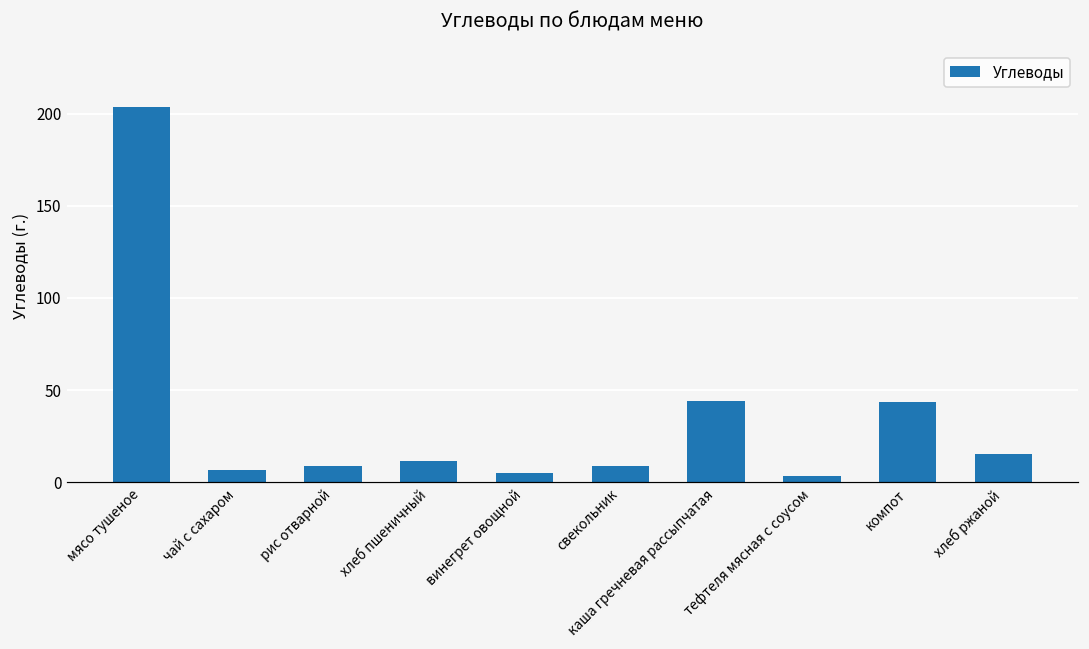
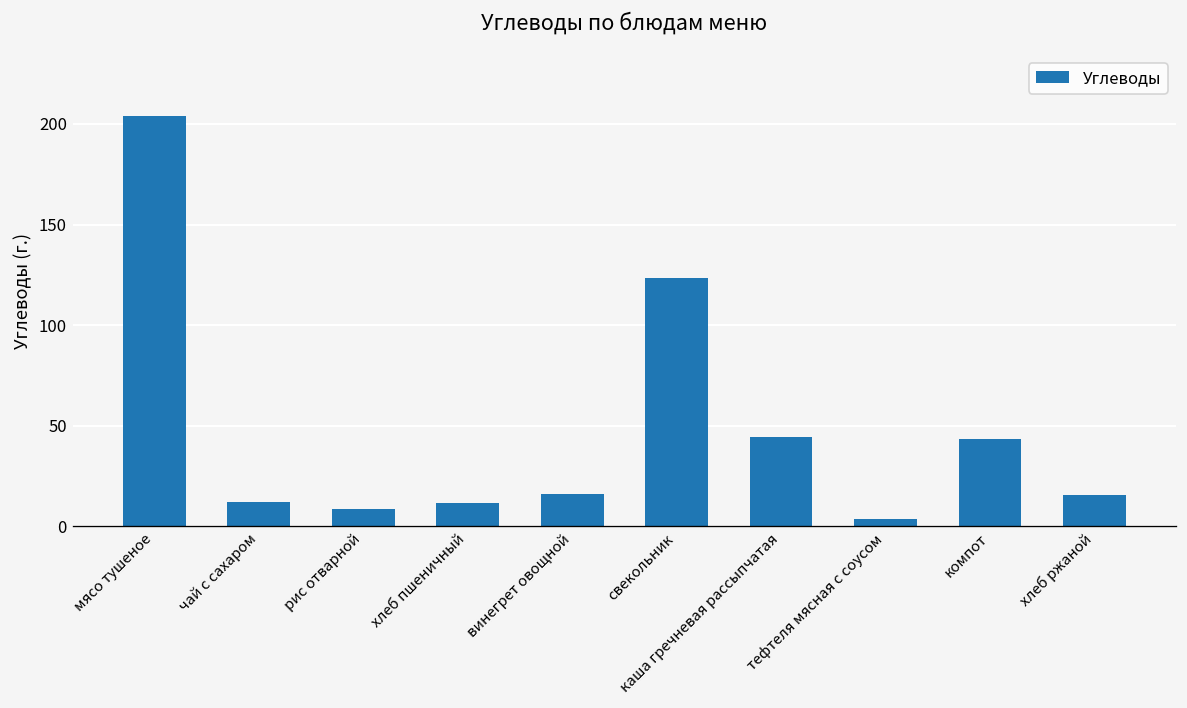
чай с сахаром: 7 -> 12
винегрет овощной: 5 -> 16
свекольник: 9 -> 124
